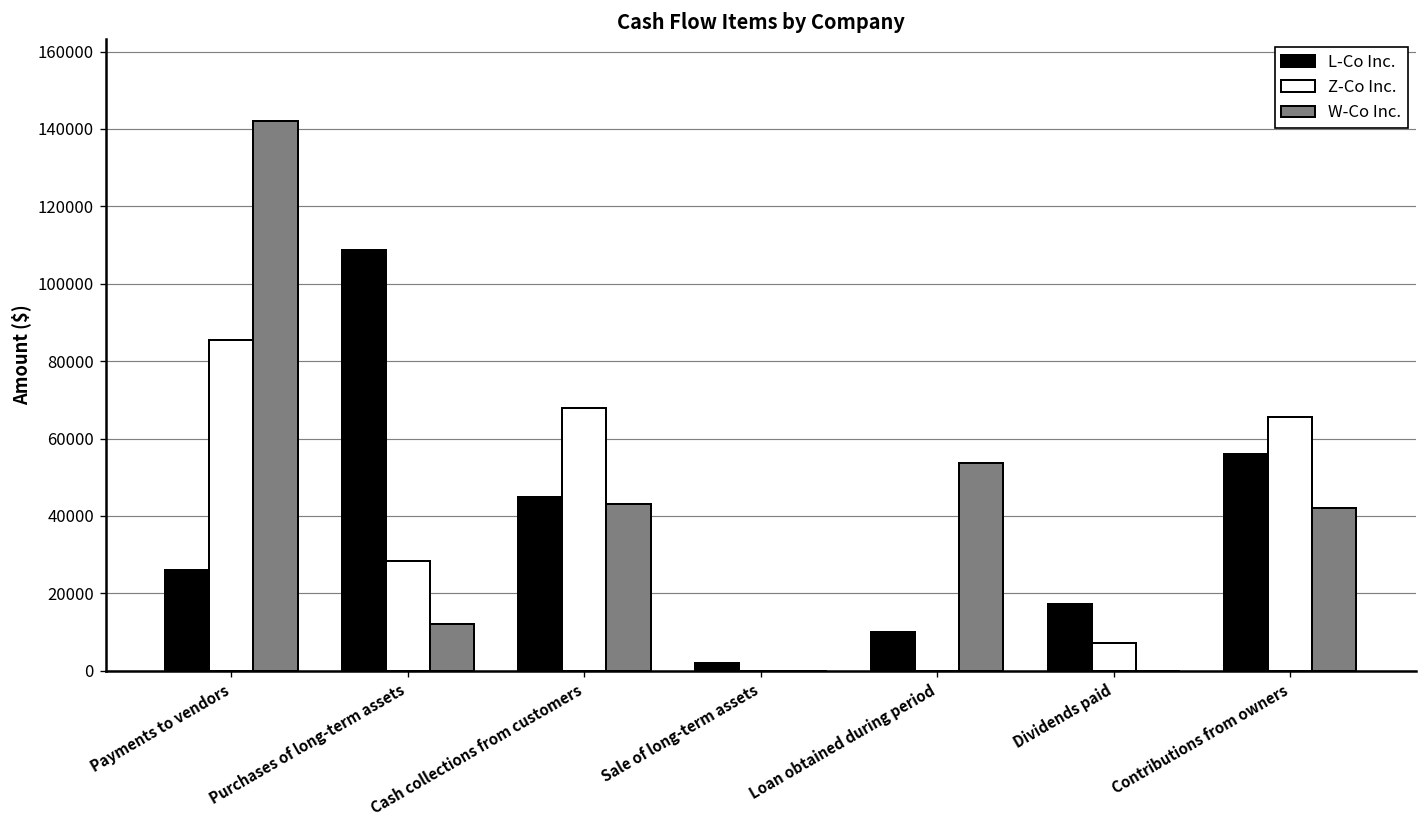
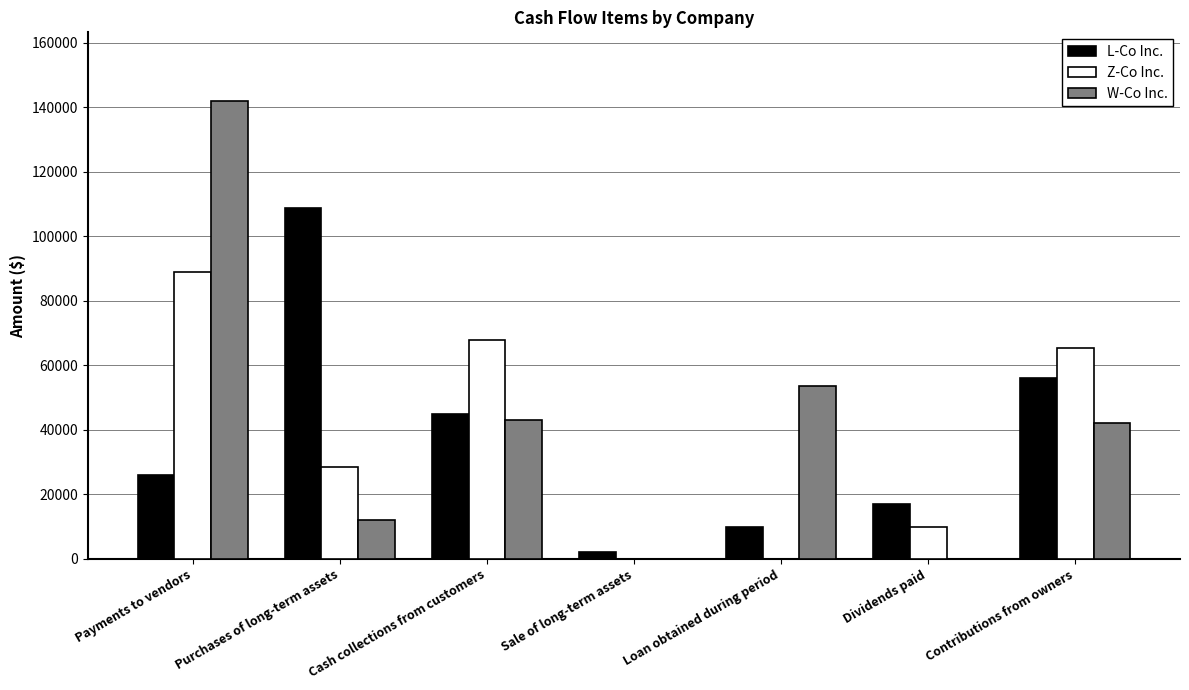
Z-Co Inc., Payments to vendors: 85000 -> 89000
Z-Co Inc., Dividends paid: 7000 -> 10000
